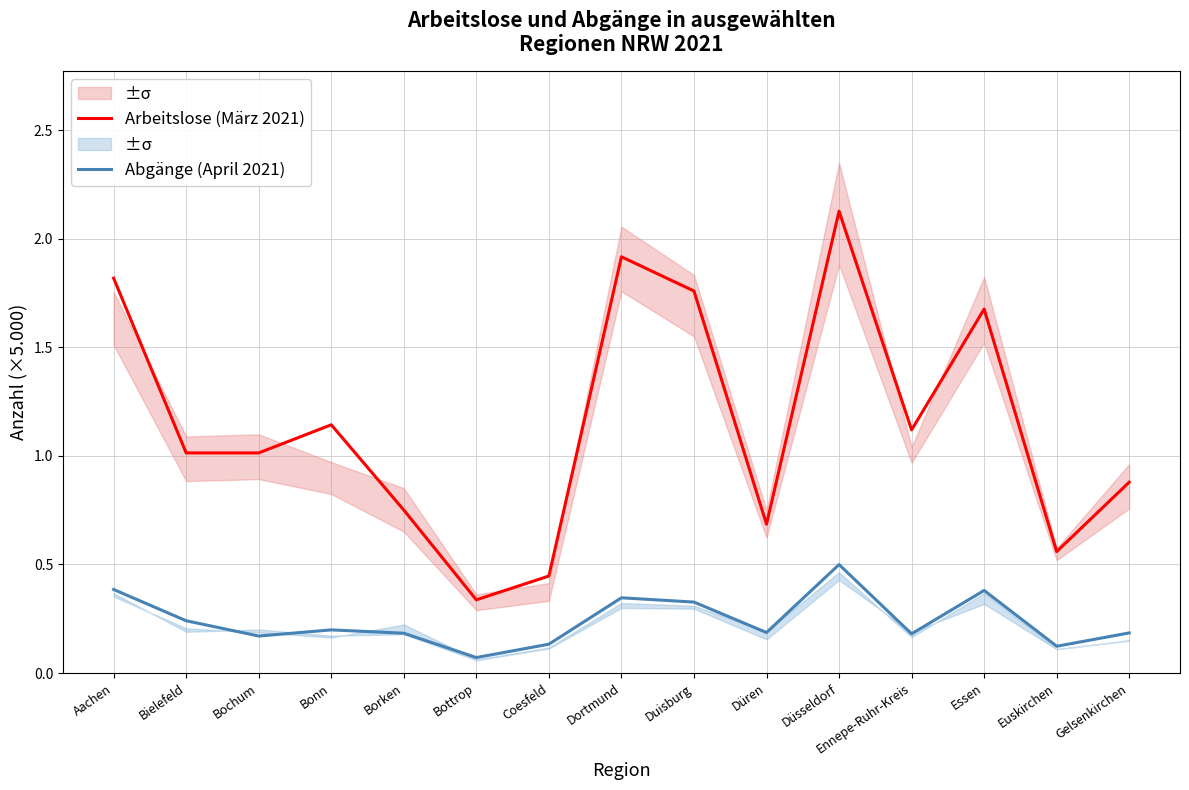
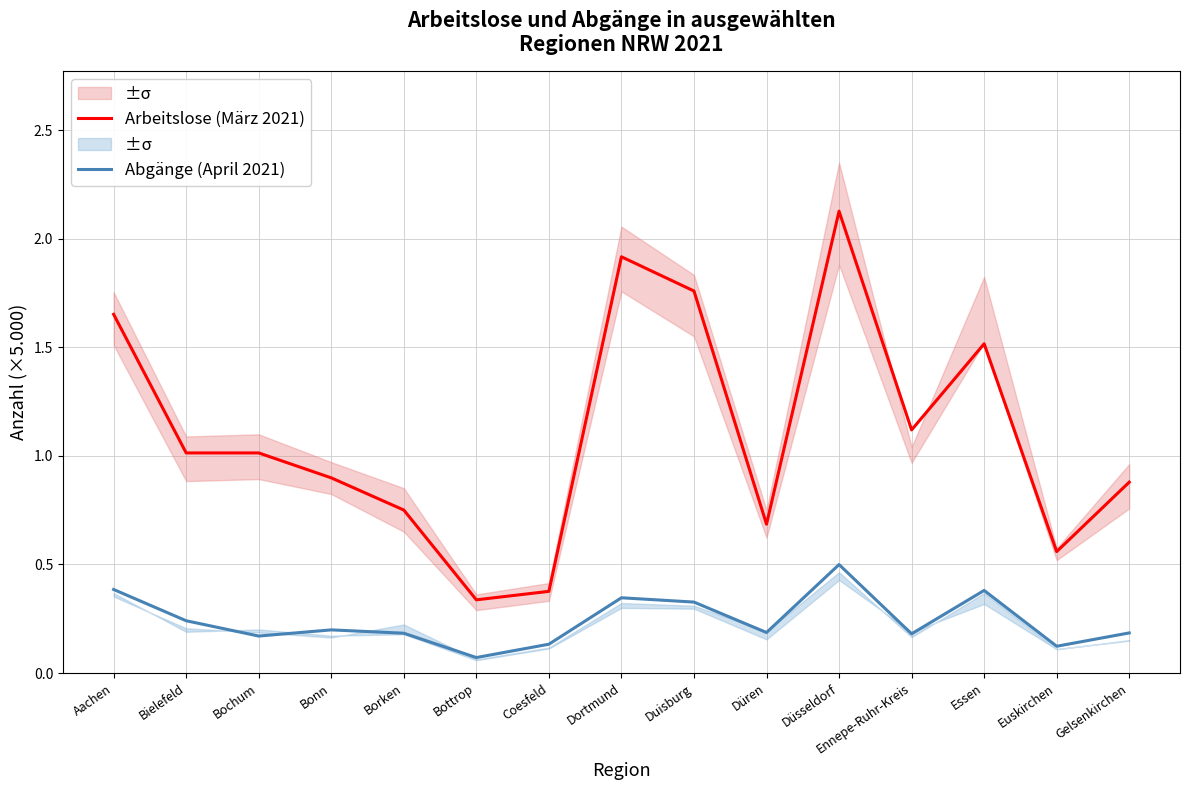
Arbeitslose (März 2021), Aachen: 1.82 -> 1.65
Arbeitslose (März 2021), Bonn: 1.14 -> 0.90
Arbeitslose (März 2021), Coesfeld: 0.45 -> 0.38
Arbeitslose (März 2021), Essen: 1.68 -> 1.52
